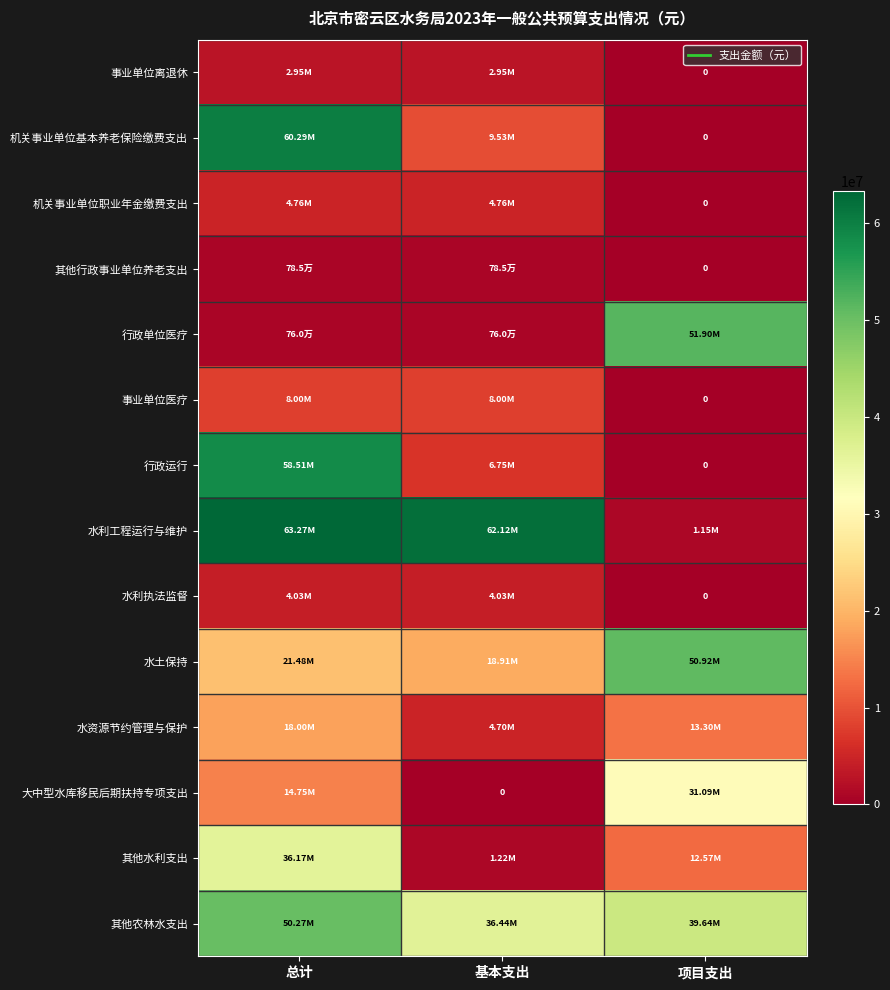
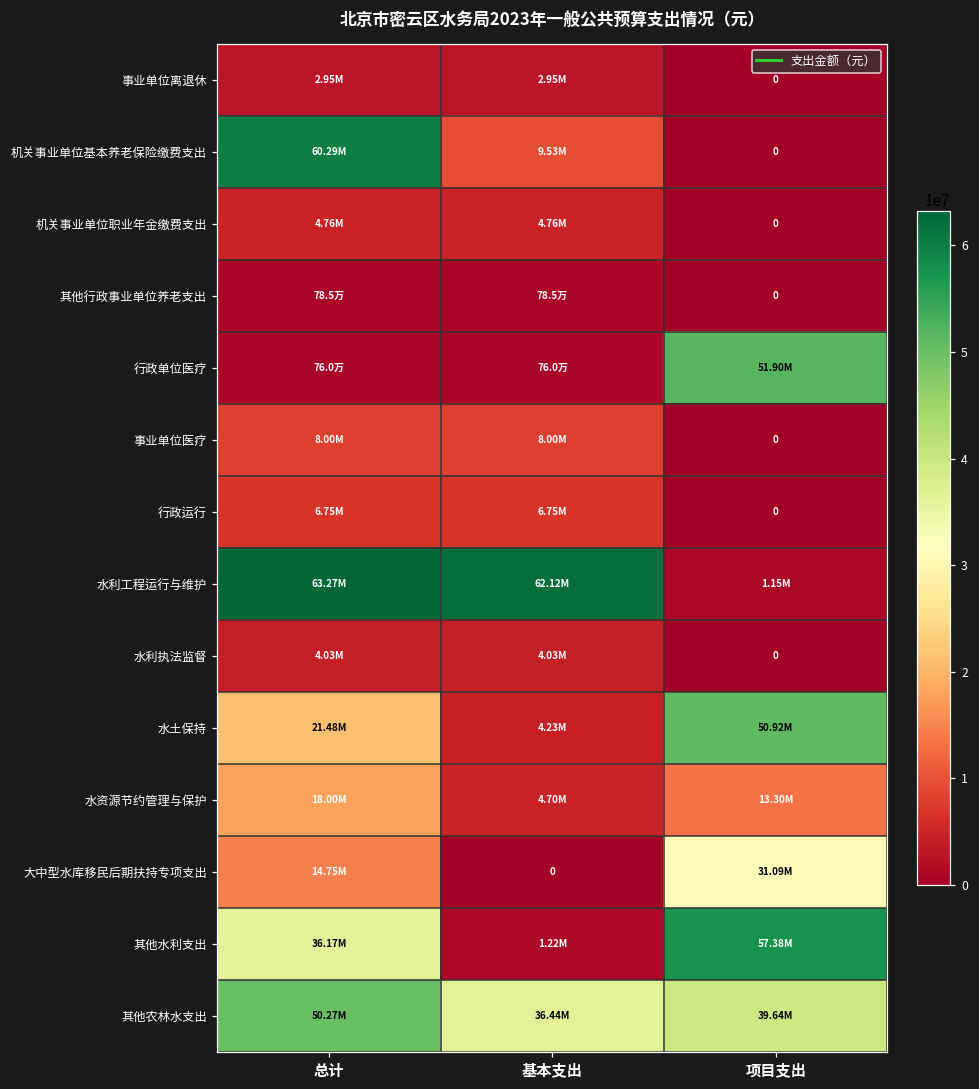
行政运行, 总计: 58.51M -> 6.75M
水土保持, 基本支出: 18.91M -> 4.23M
其他水利支出, 项目支出: 12.57M -> 57.38M
